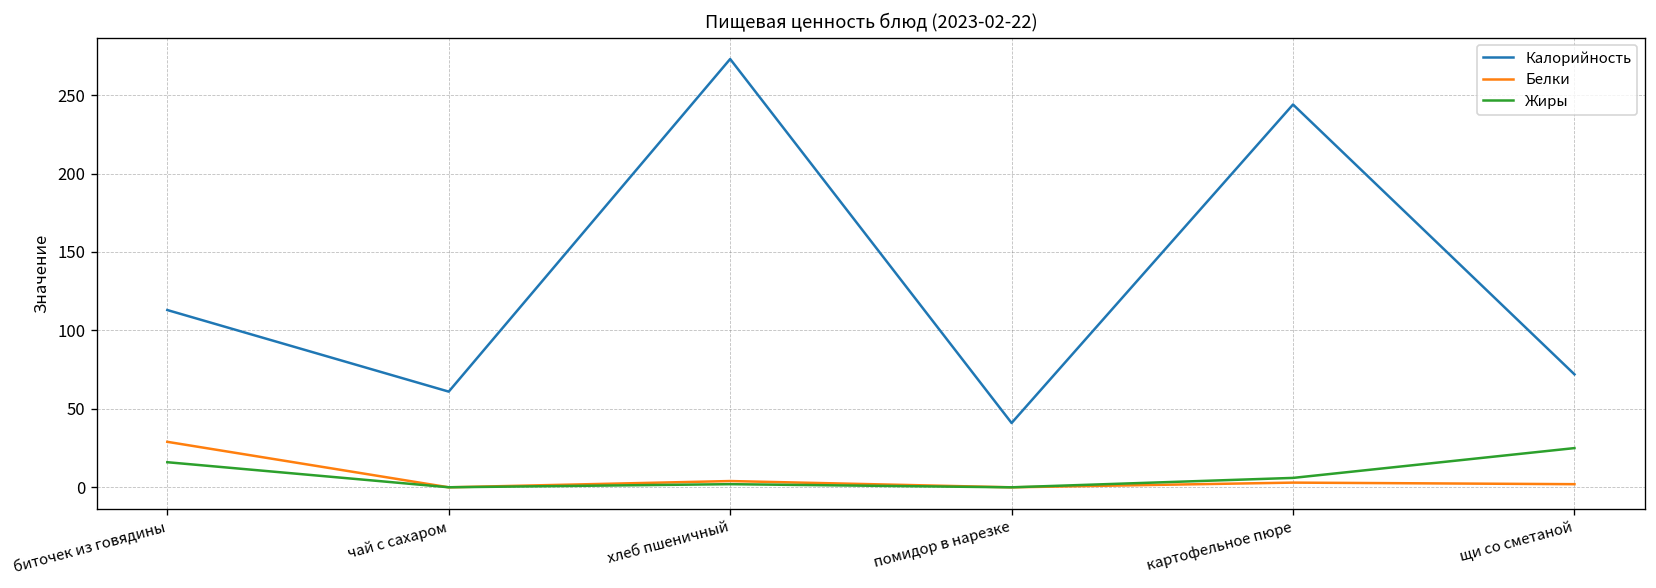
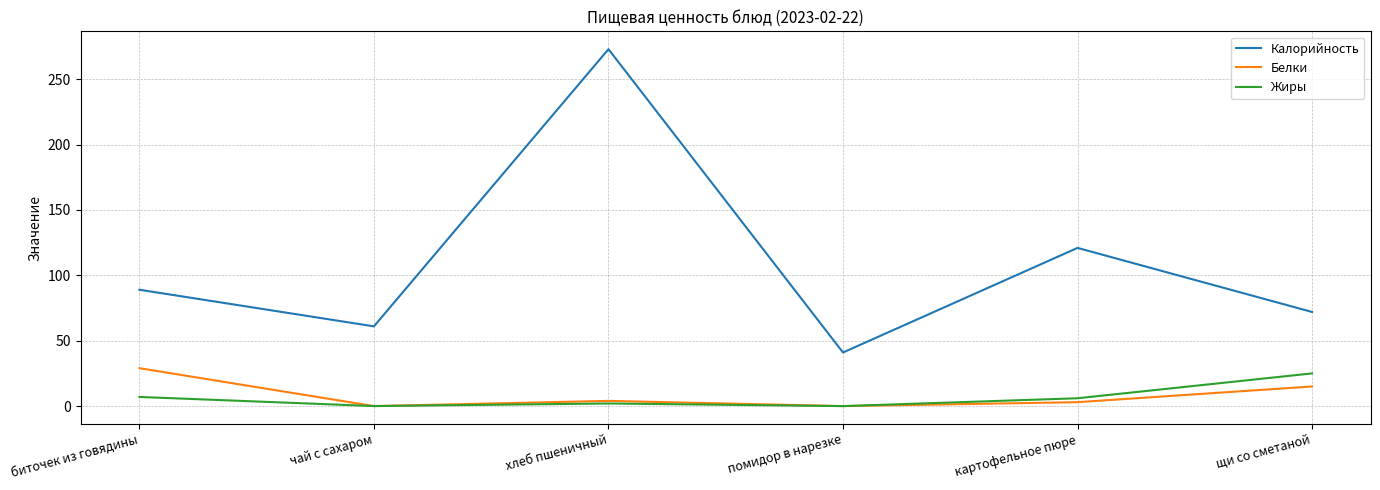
Калорийность, биточек из говядины: 113 -> 89
Жиры, биточек из говядины: 16 -> 7
Калорийность, картофельное пюре: 244 -> 121
Белки, щи со сметаной: 2 -> 15
